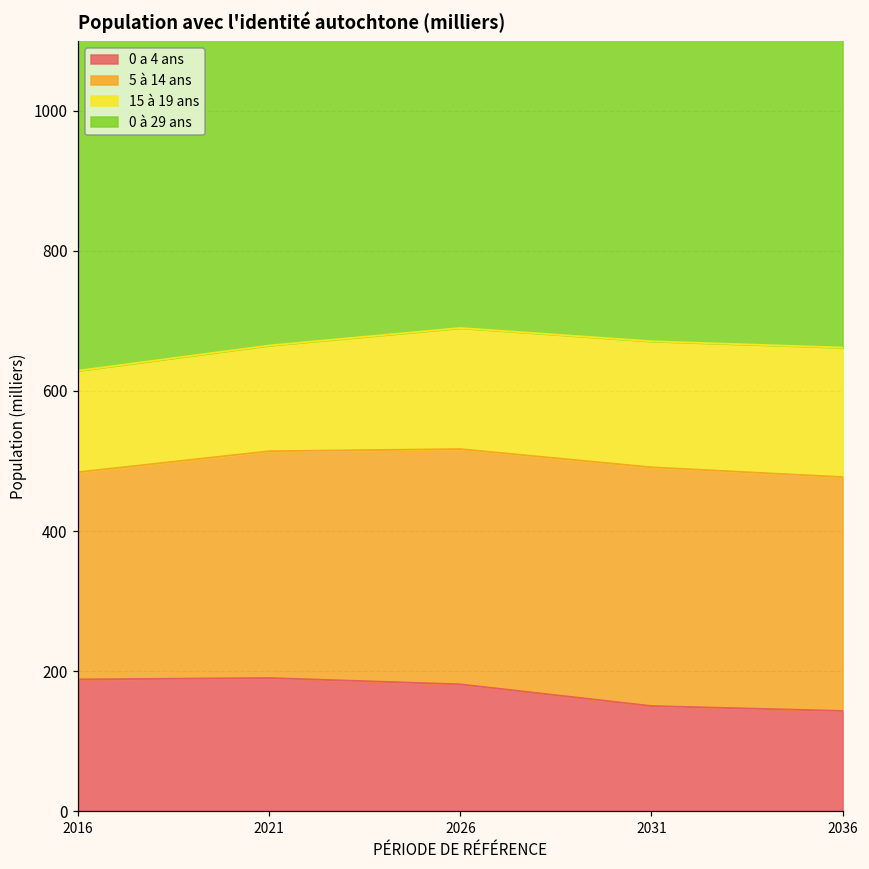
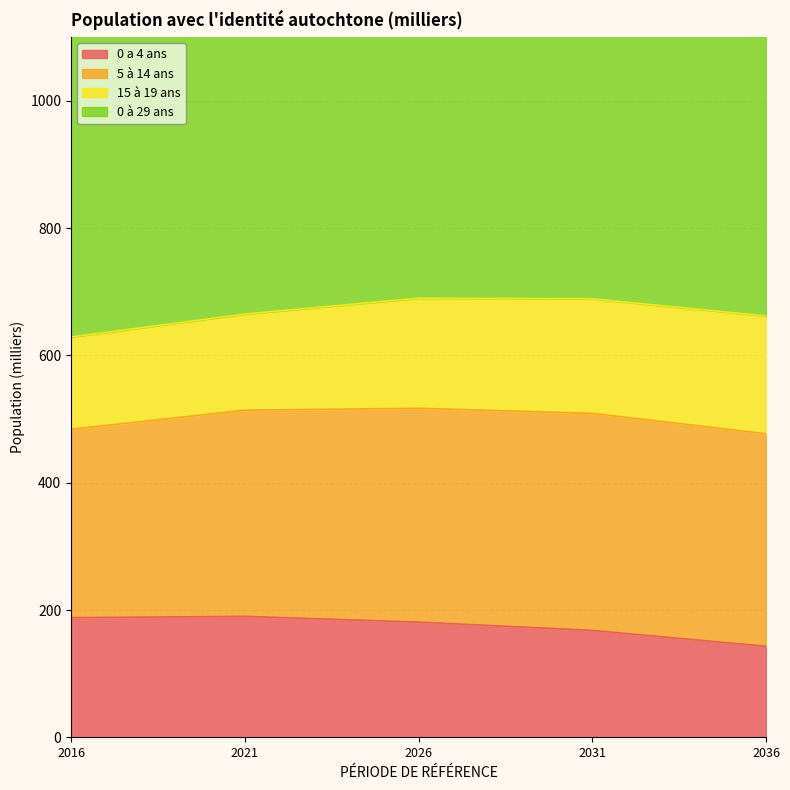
0 a 4 ans, 2031: 150 -> 170
